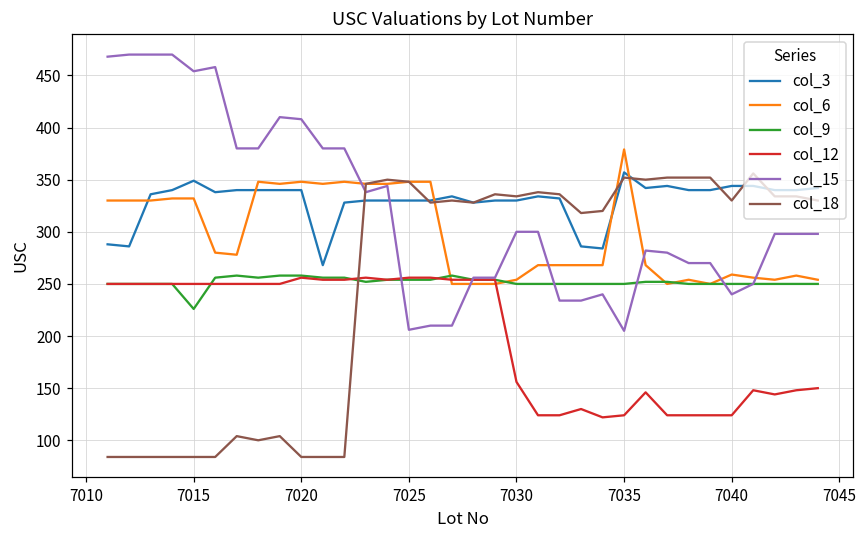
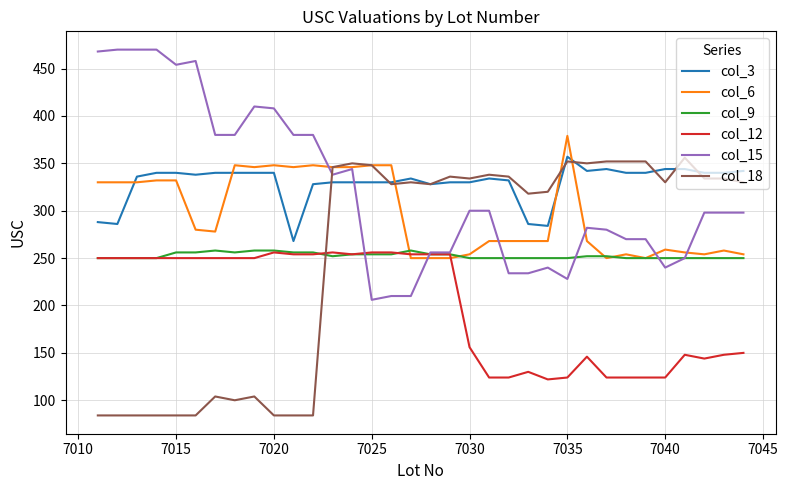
col_3, 7015: 350 -> 340
col_9, 7015: 230 -> 260
col_15, 7035: 210 -> 230
